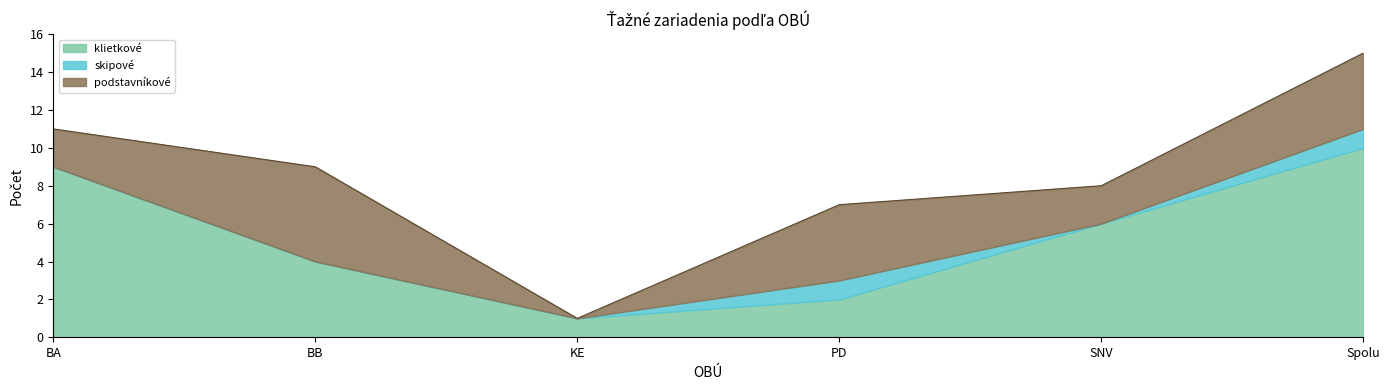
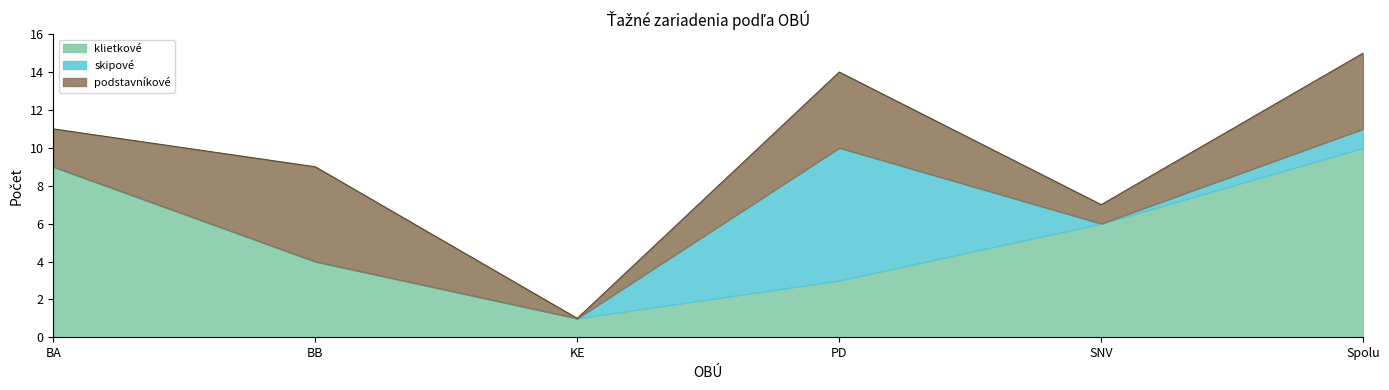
klietkové, PD: 2 -> 3
skipové, PD: 1 -> 7
podstavníkové, SNV: 2 -> 1
